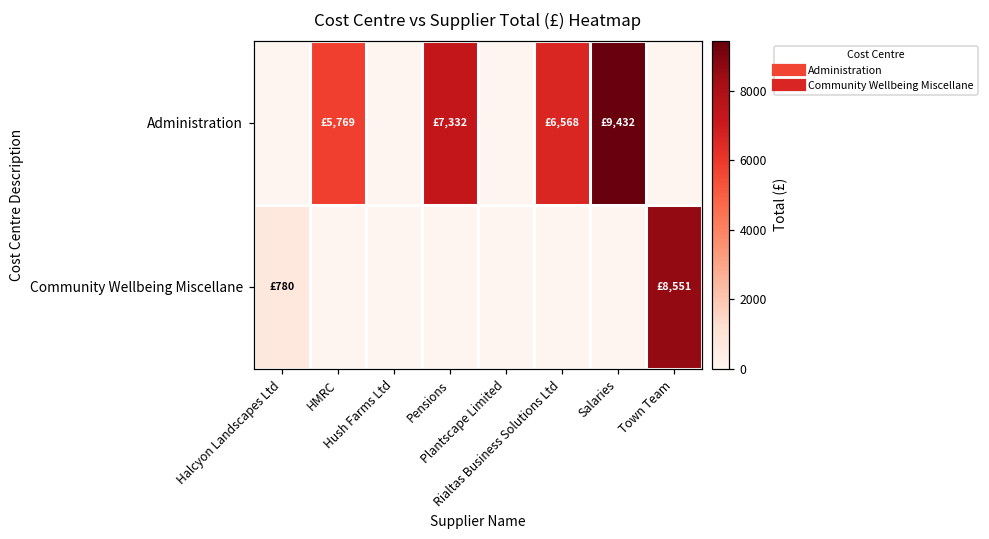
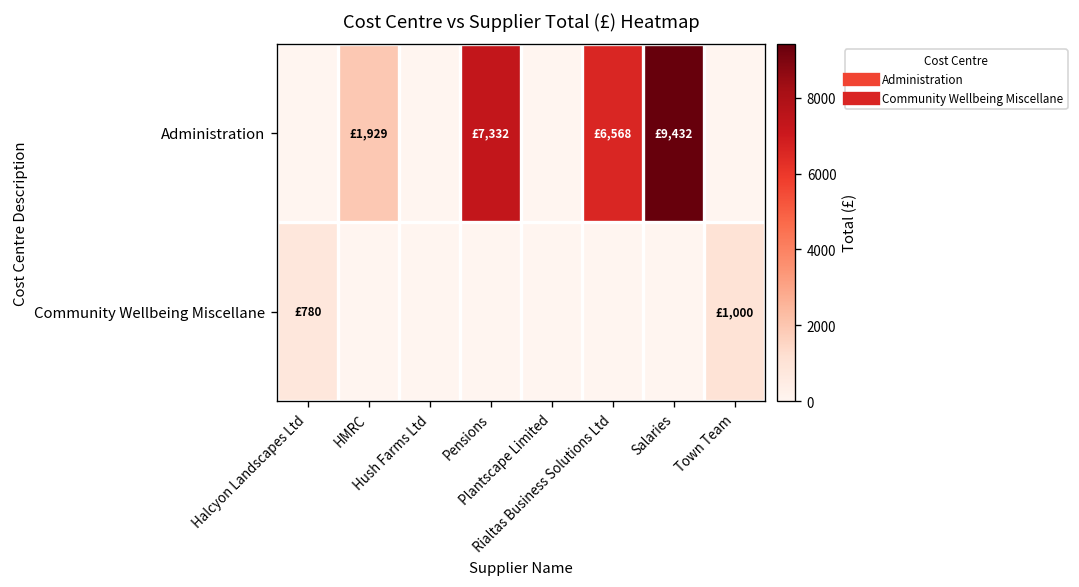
Administration, HMRC: £5,769 -> £1,929
Community Wellbeing Miscellane, Town Team: £8,551 -> £1,000
